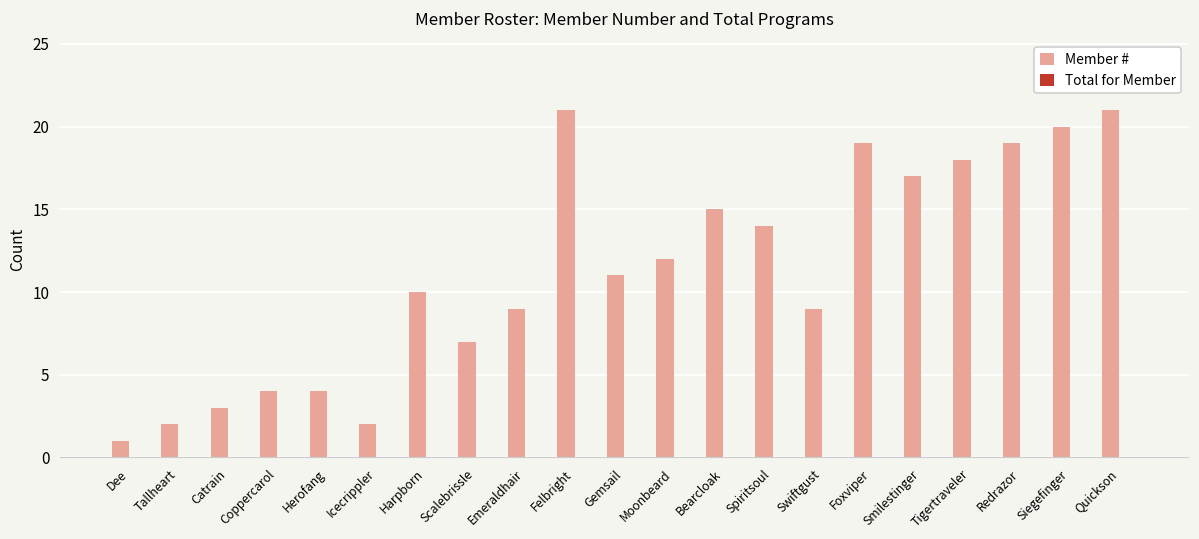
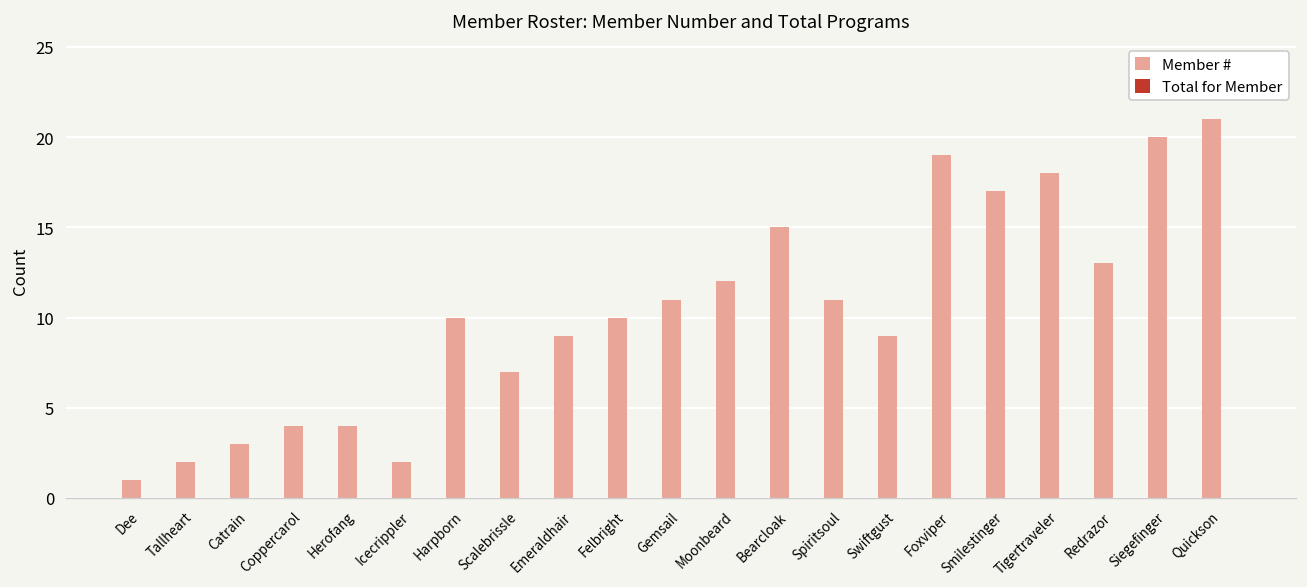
Member #, Felbright: 21 -> 10
Member #, Spiritsoul: 14 -> 11
Member #, Redrazor: 19 -> 13
